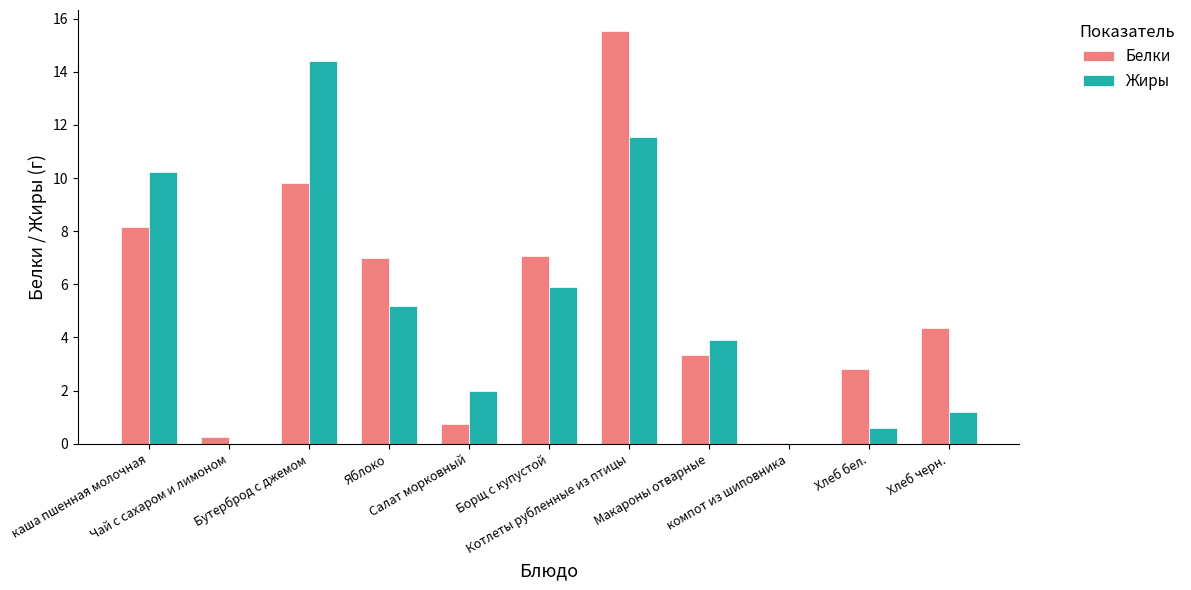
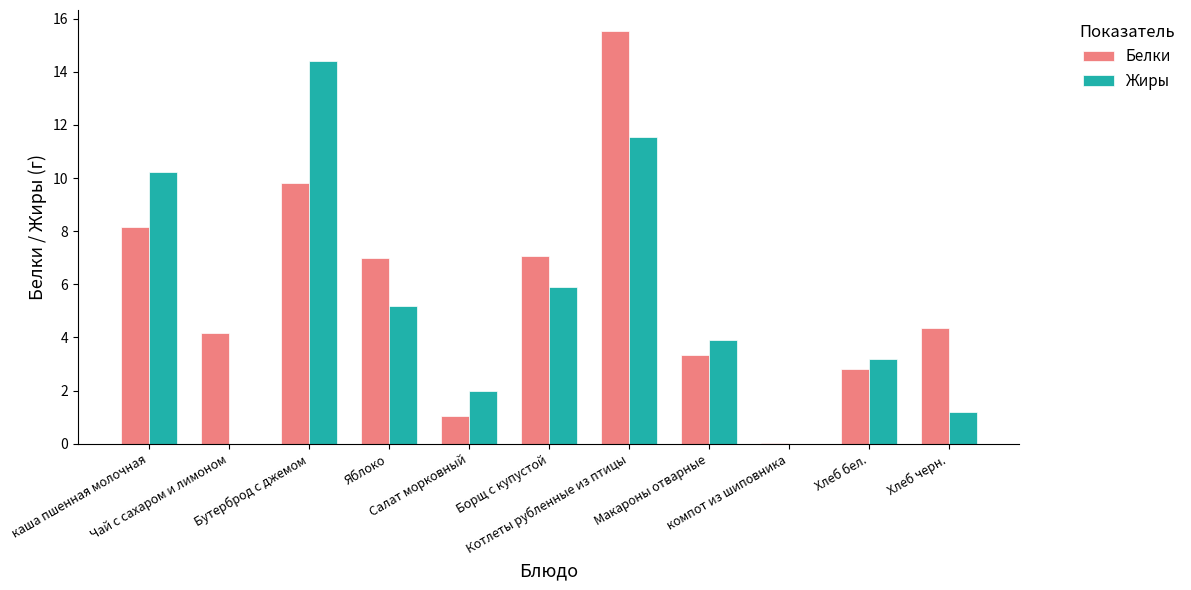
Белки, Чай с сахаром и лимоном: 0.3 -> 4.2
Белки, Салат морковный: 0.7 -> 1.0
Жиры, Хлеб бел.: 0.6 -> 3.2
